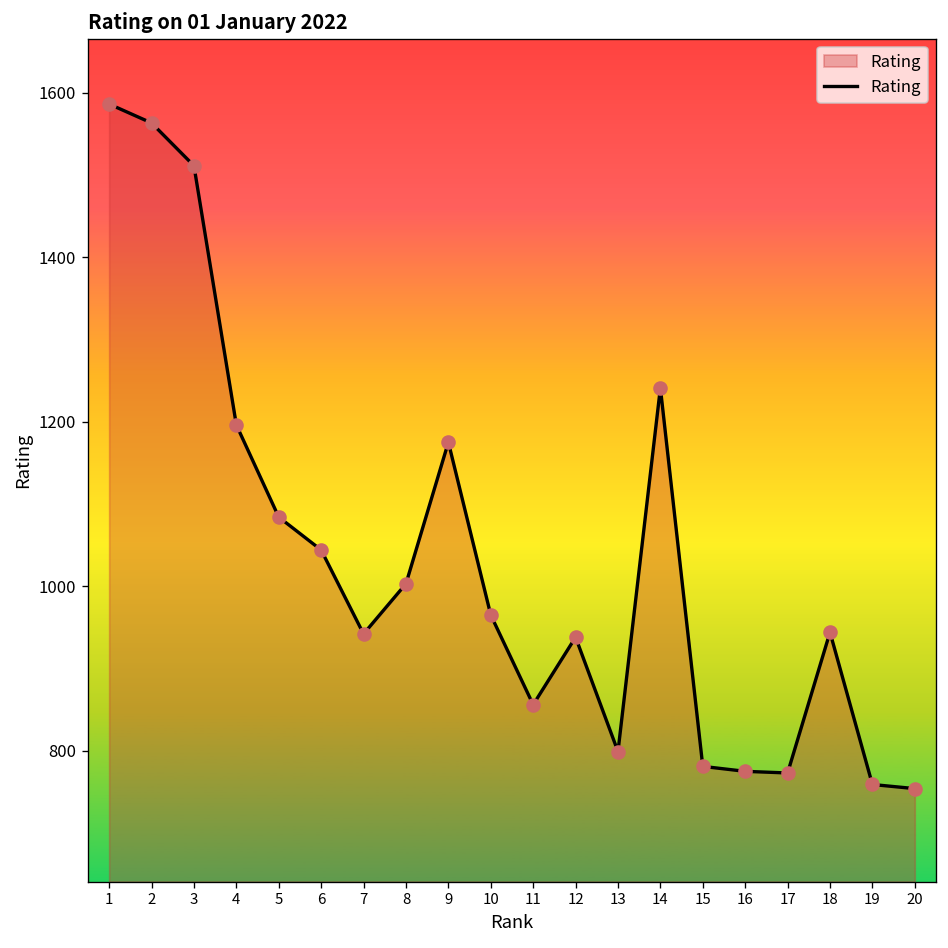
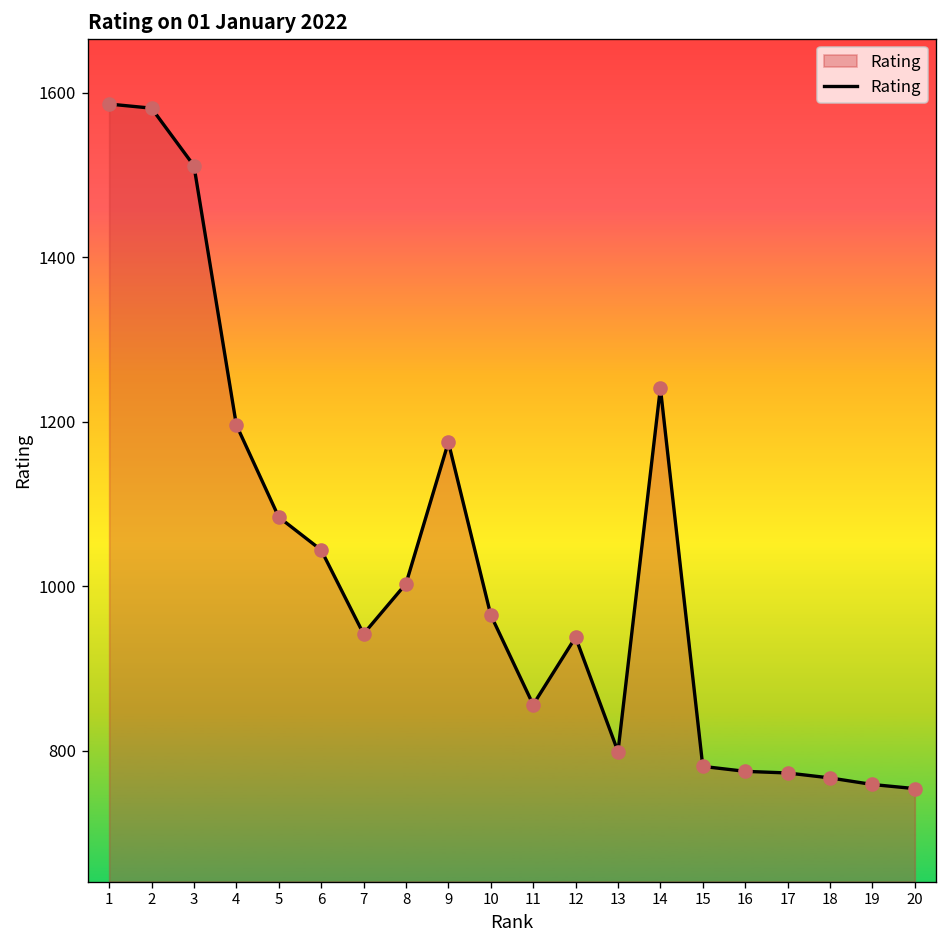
2: 1560 -> 1580
18: 940 -> 770
